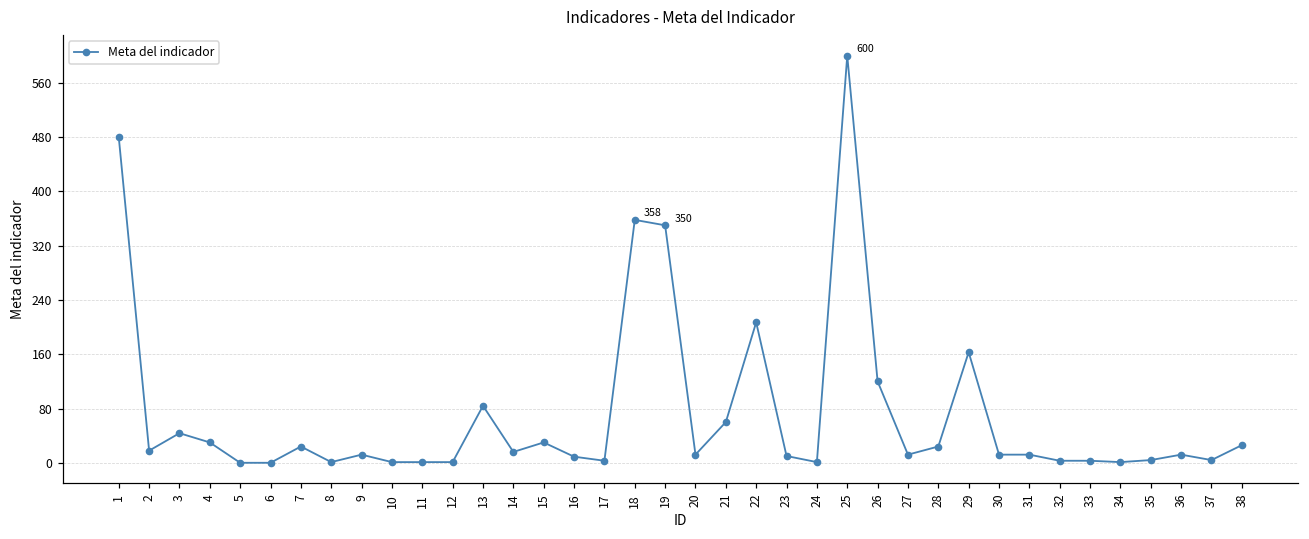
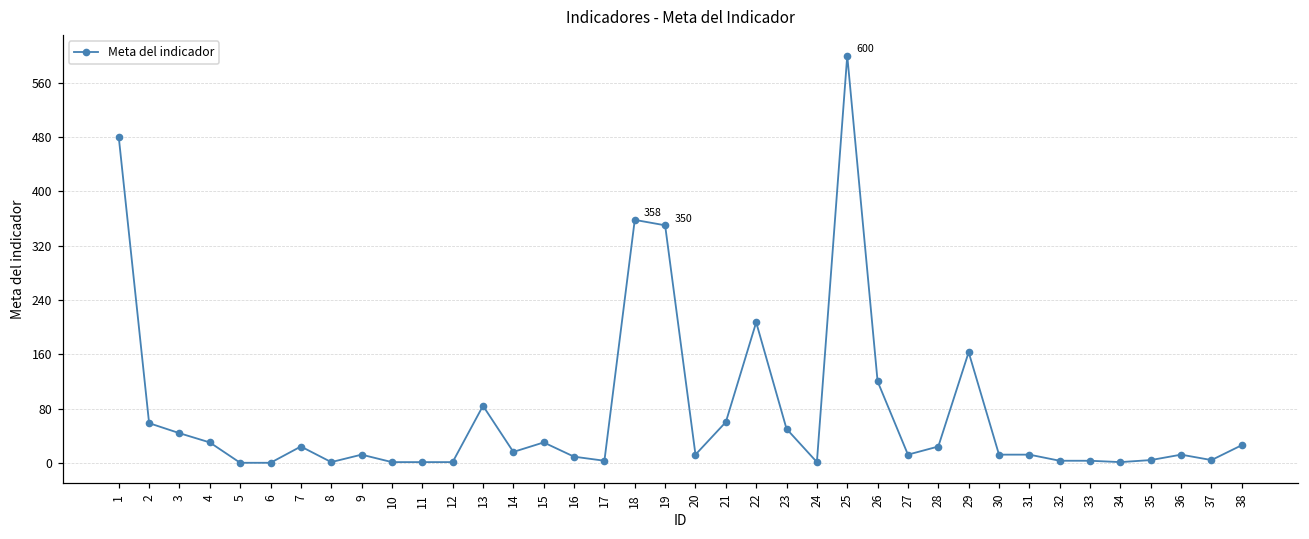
2: 20 -> 60
23: 10 -> 50
